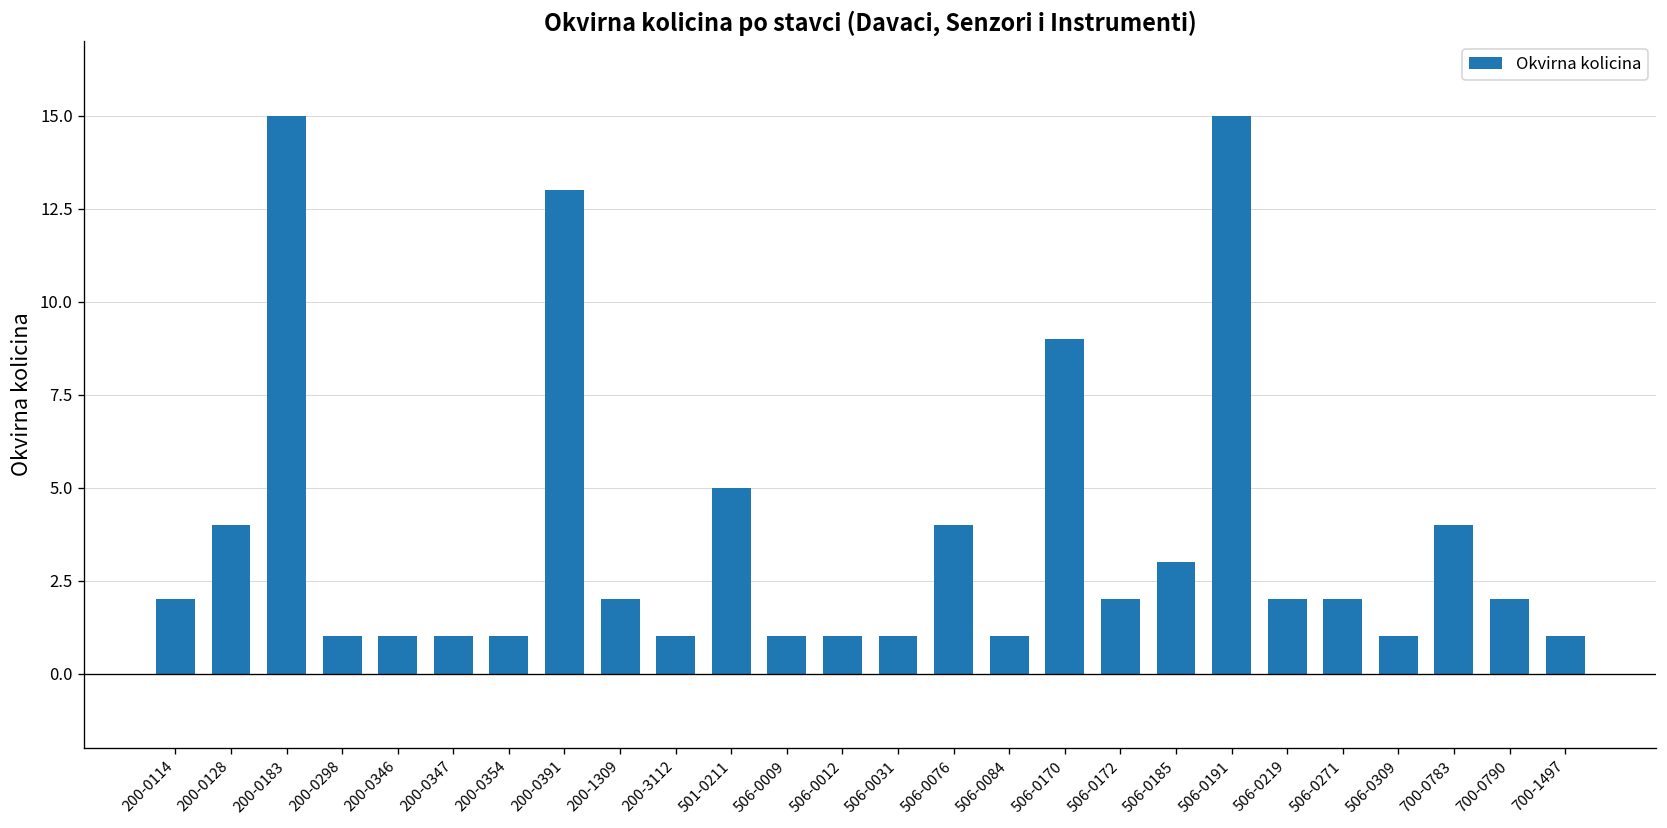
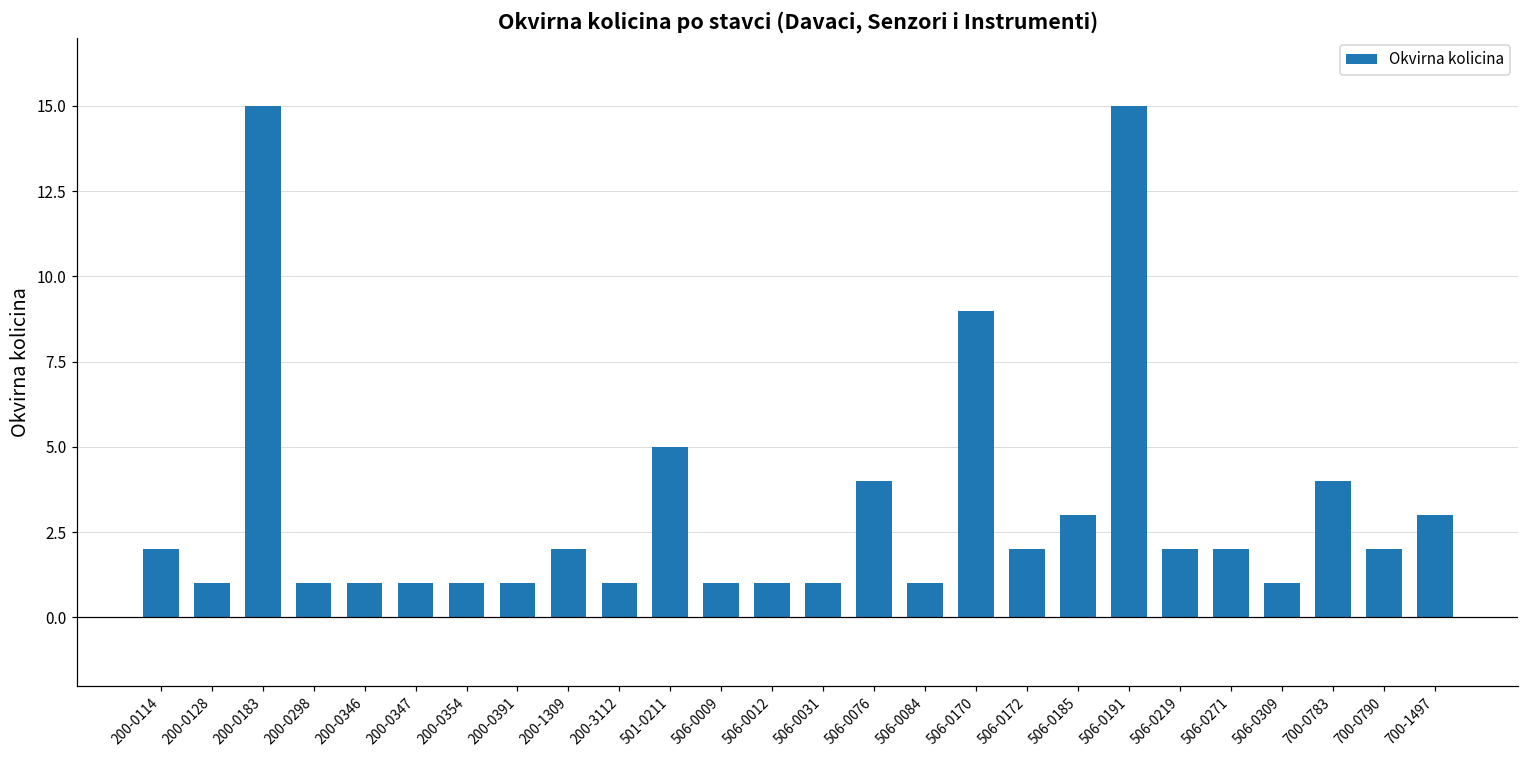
200-0128: 4 -> 1
200-0391: 13 -> 1
700-1497: 1 -> 3
